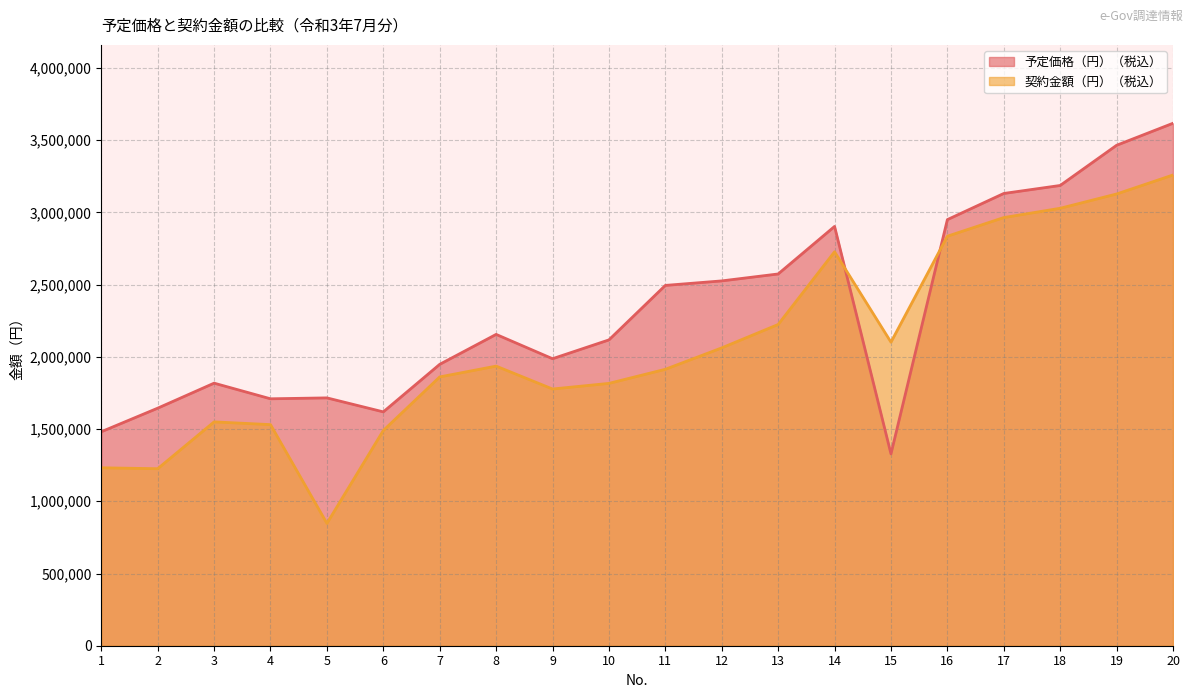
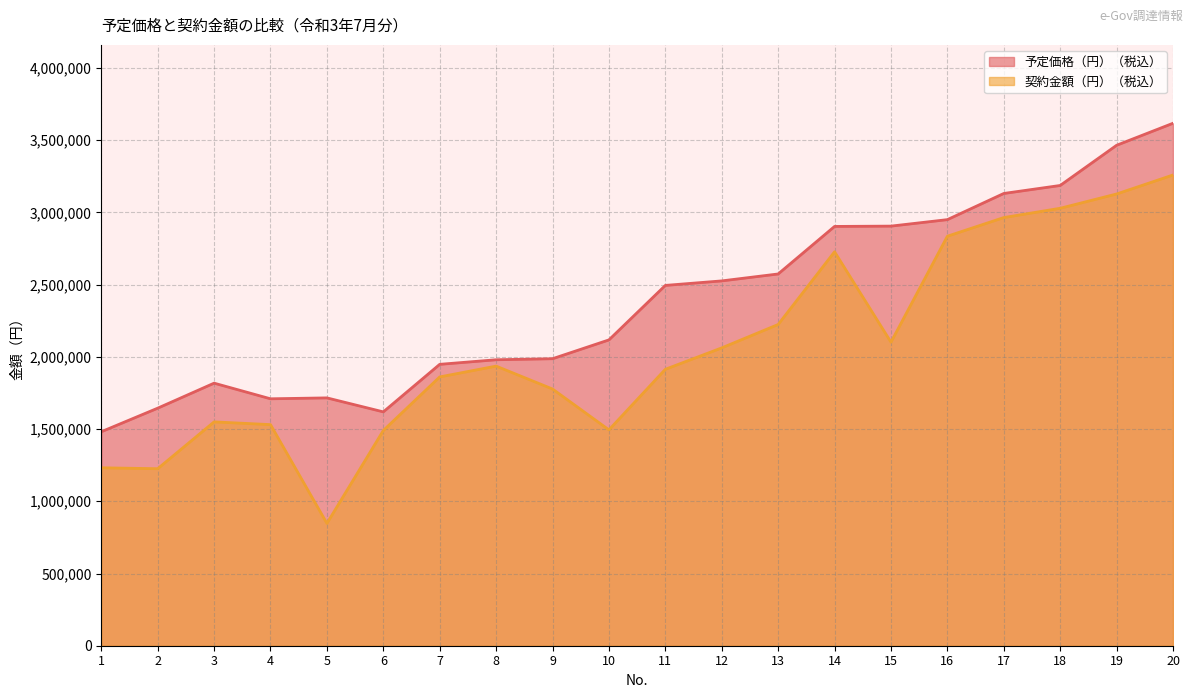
予定価格（円）（税込）, 8: 2,160,000 -> 1,980,000
契約金額（円）（税込）, 10: 1,820,000 -> 1,490,000
予定価格（円）（税込）, 15: 1,330,000 -> 2,910,000
